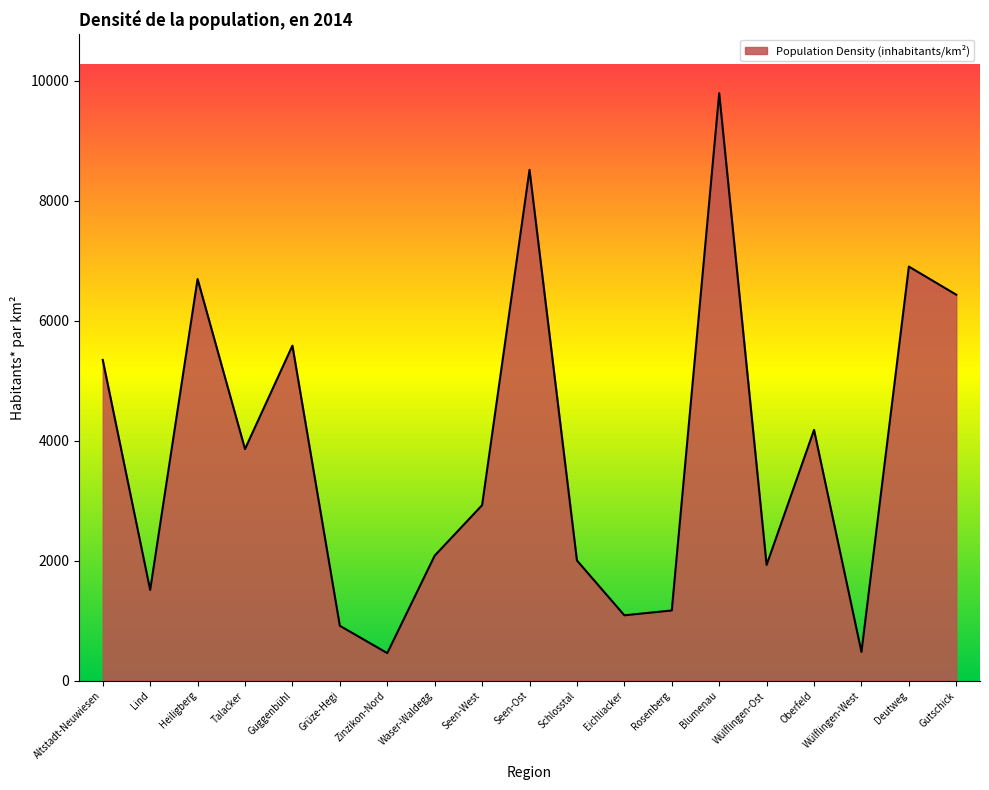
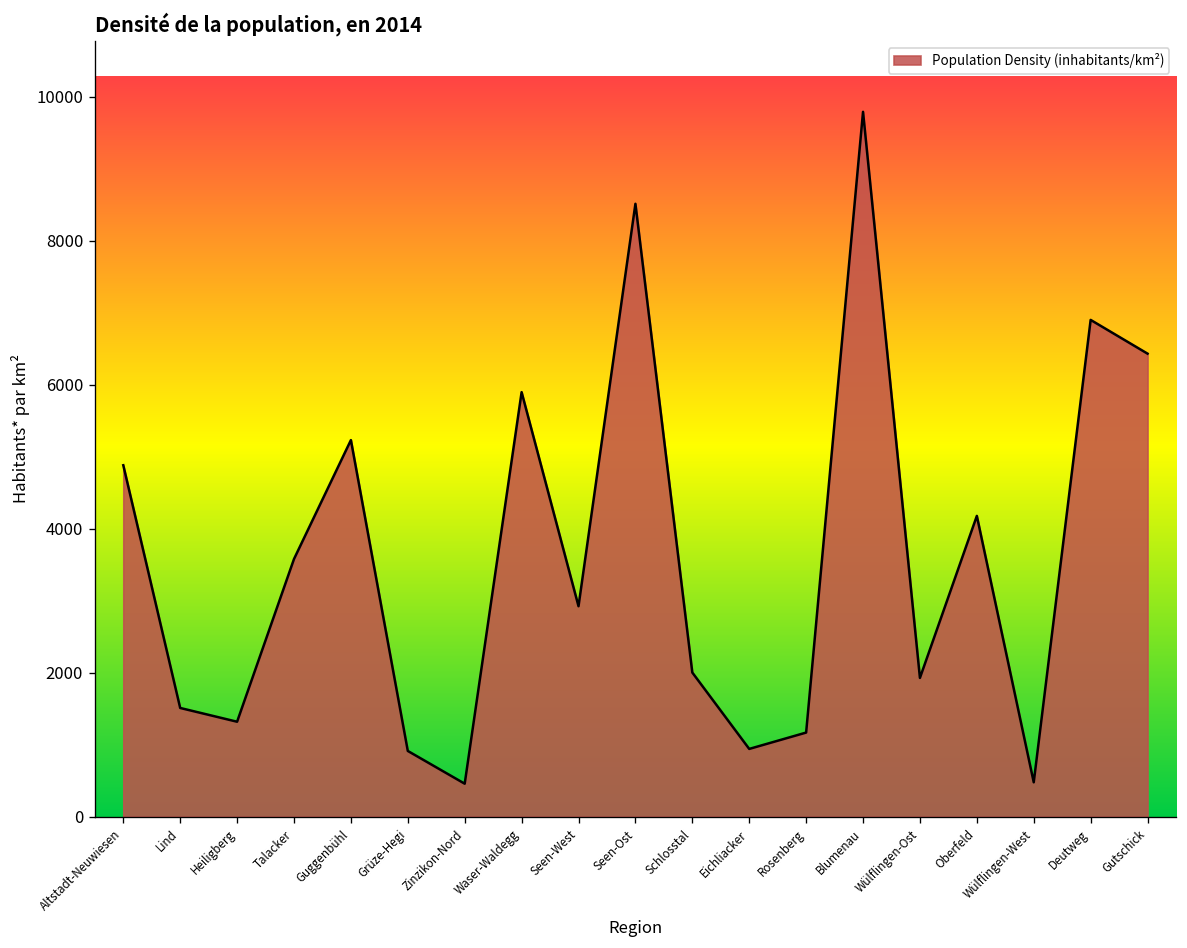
Altstadt-Neuwiesen: 5300 -> 4900
Heiligberg: 6700 -> 1300
Talacker: 3900 -> 3600
Guggenbühl: 5600 -> 5200
Waser-Waldegg: 2100 -> 5900
Eichliacker: 1100 -> 900
